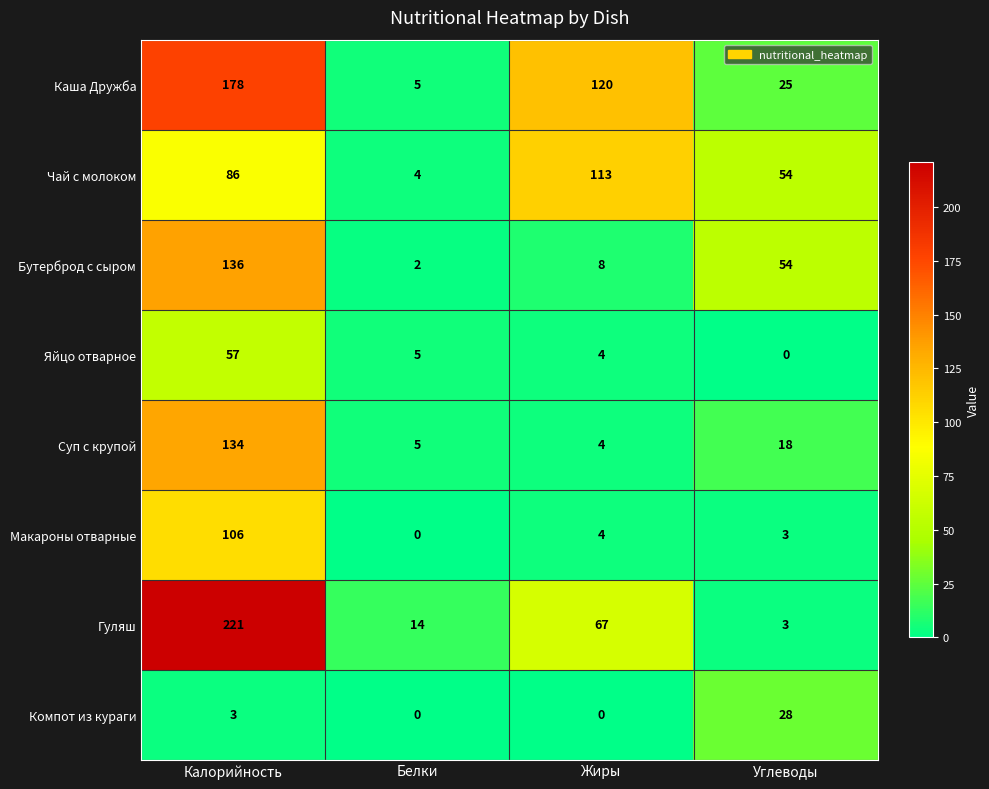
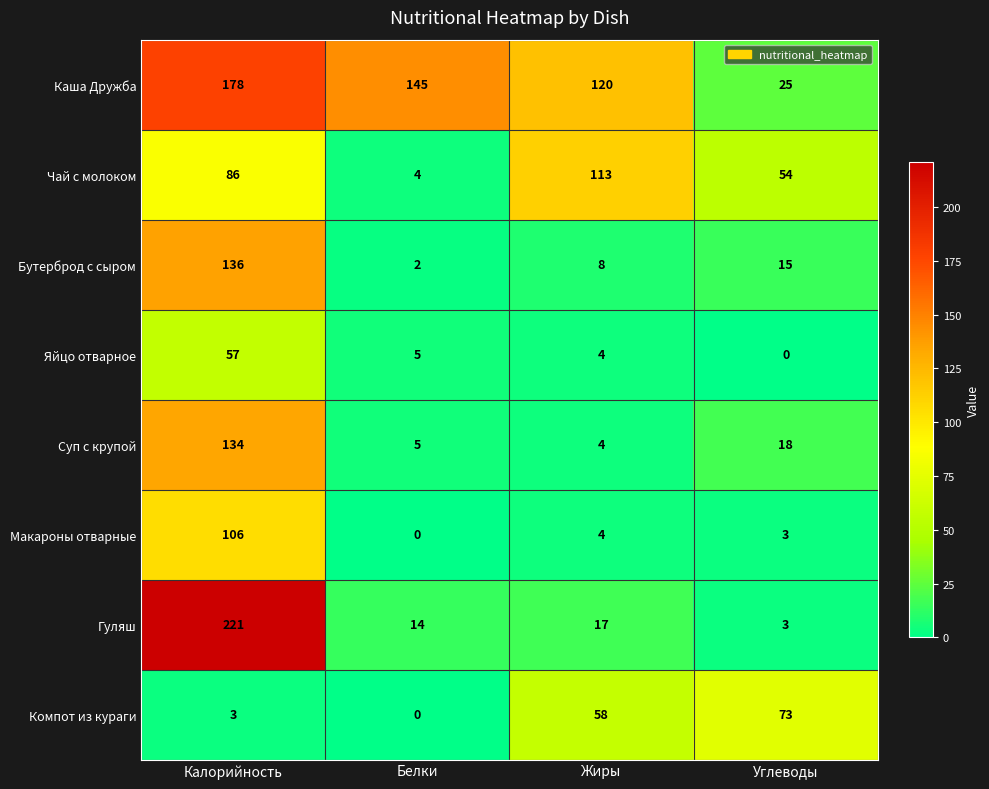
Каша Дружба, Белки: 5 -> 145
Бутерброд с сыром, Углеводы: 54 -> 15
Гуляш, Жиры: 67 -> 17
Компот из кураги, Жиры: 0 -> 58
Компот из кураги, Углеводы: 28 -> 73
